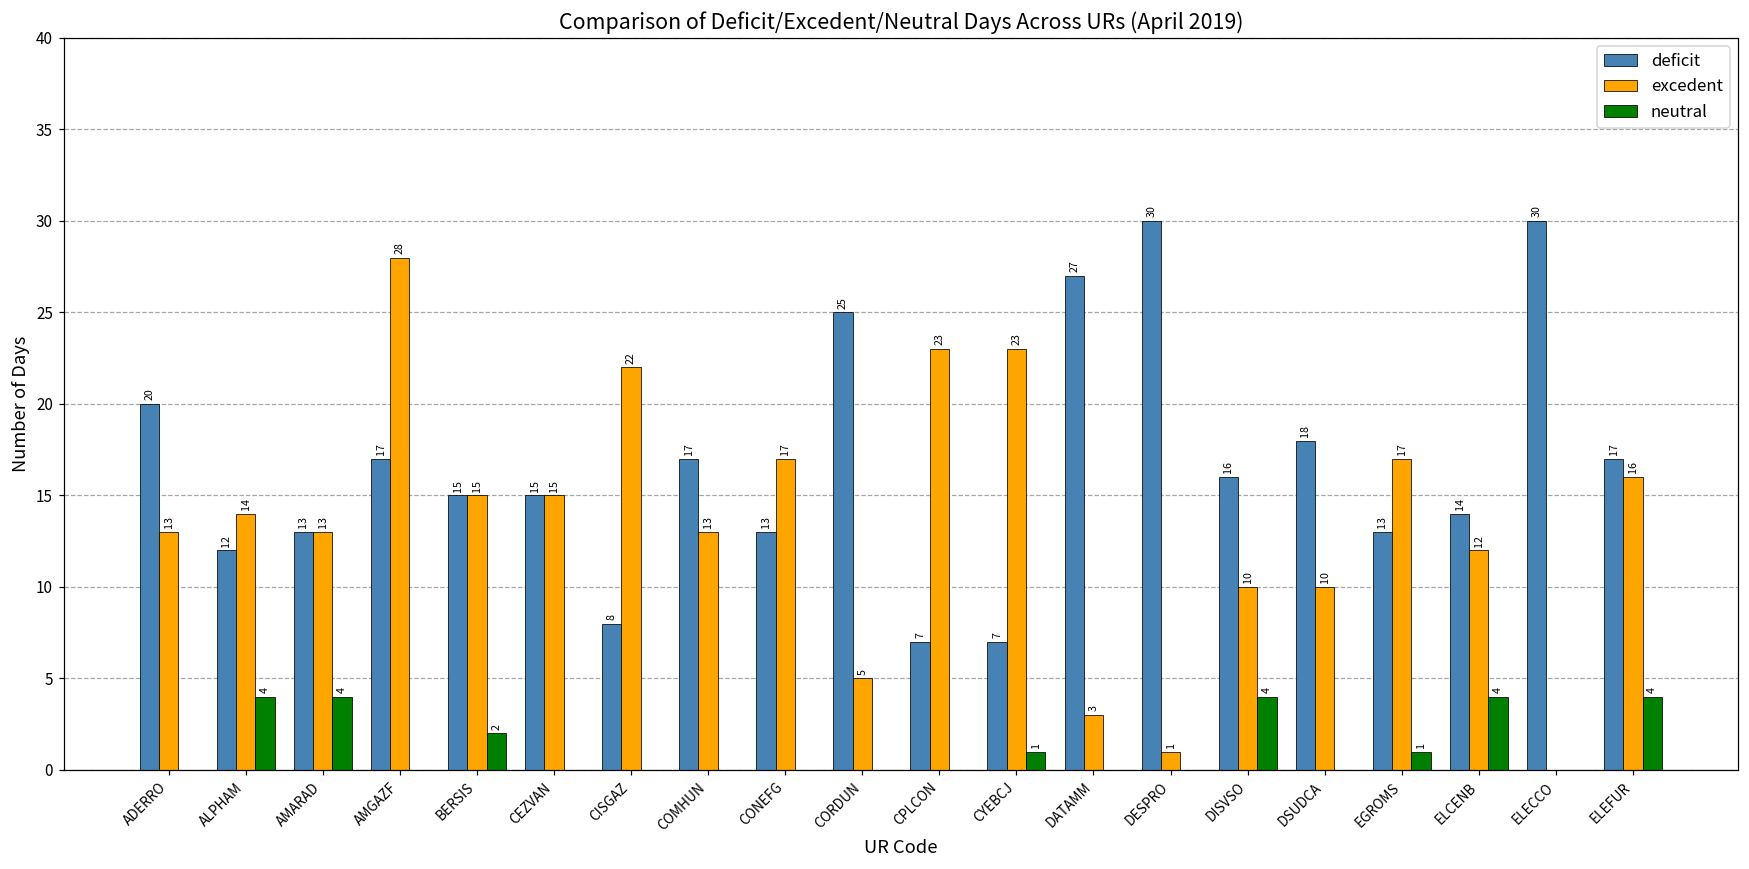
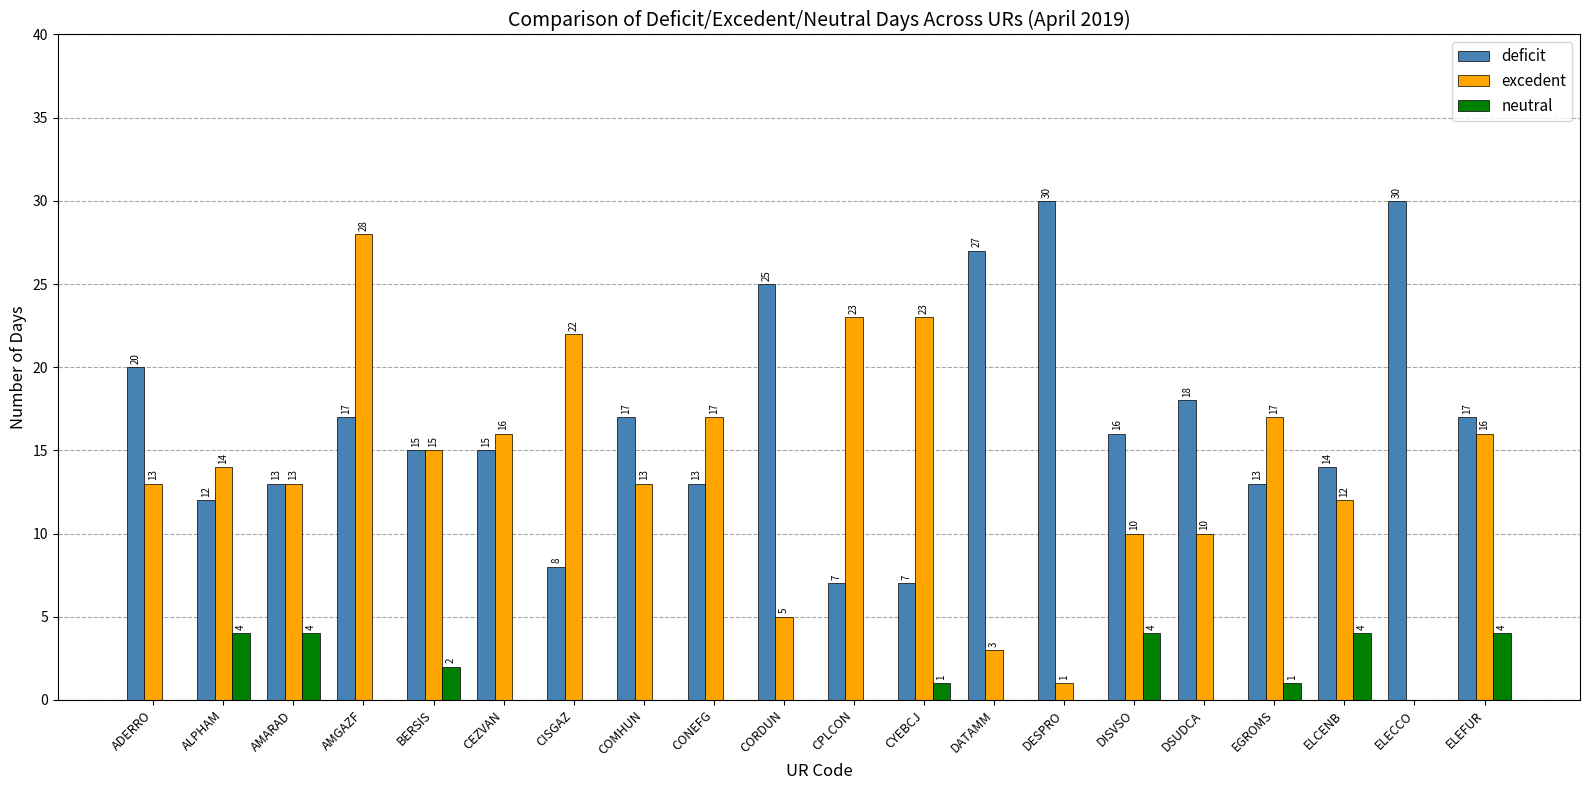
excedent, CEZVAN: 15 -> 16
